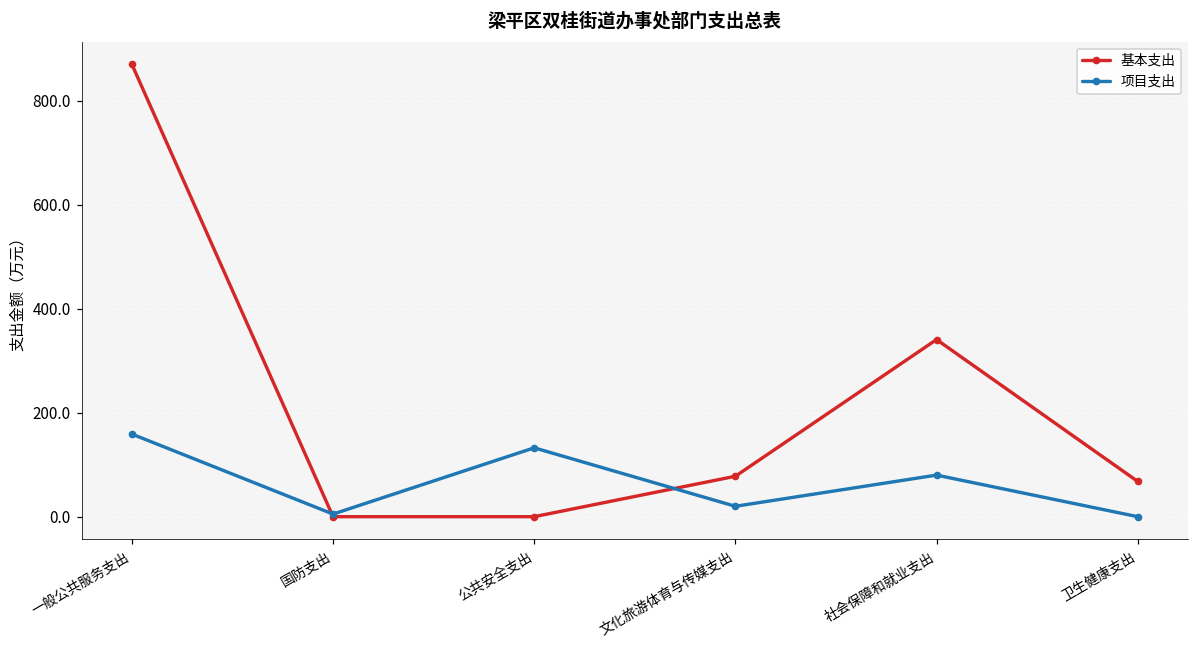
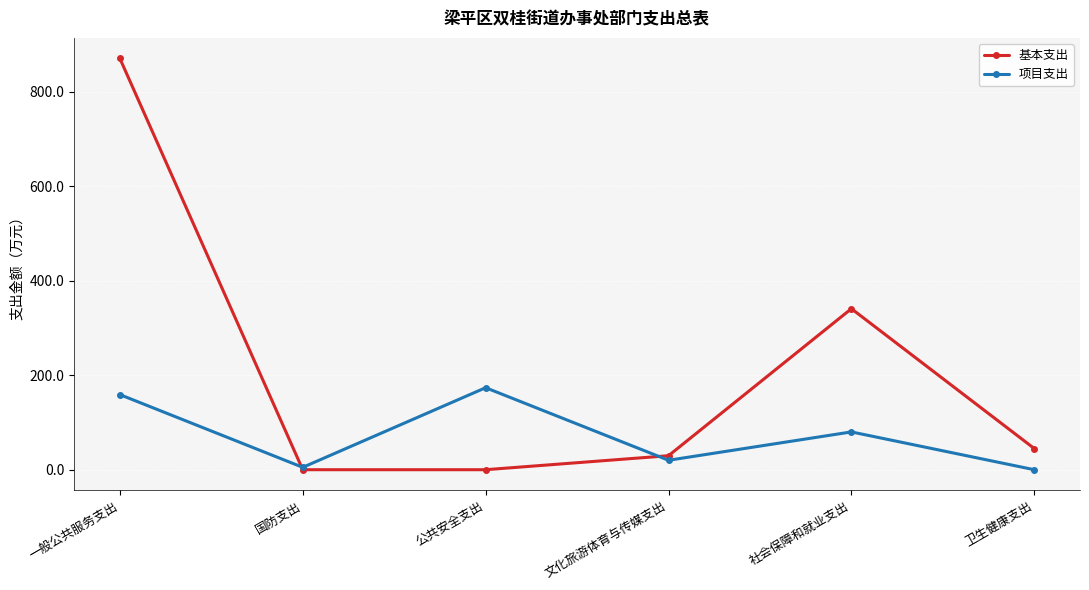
项目支出, 公共安全支出: 130 -> 170
基本支出, 文化旅游体育与传媒支出: 80 -> 30
基本支出, 卫生健康支出: 70 -> 40
